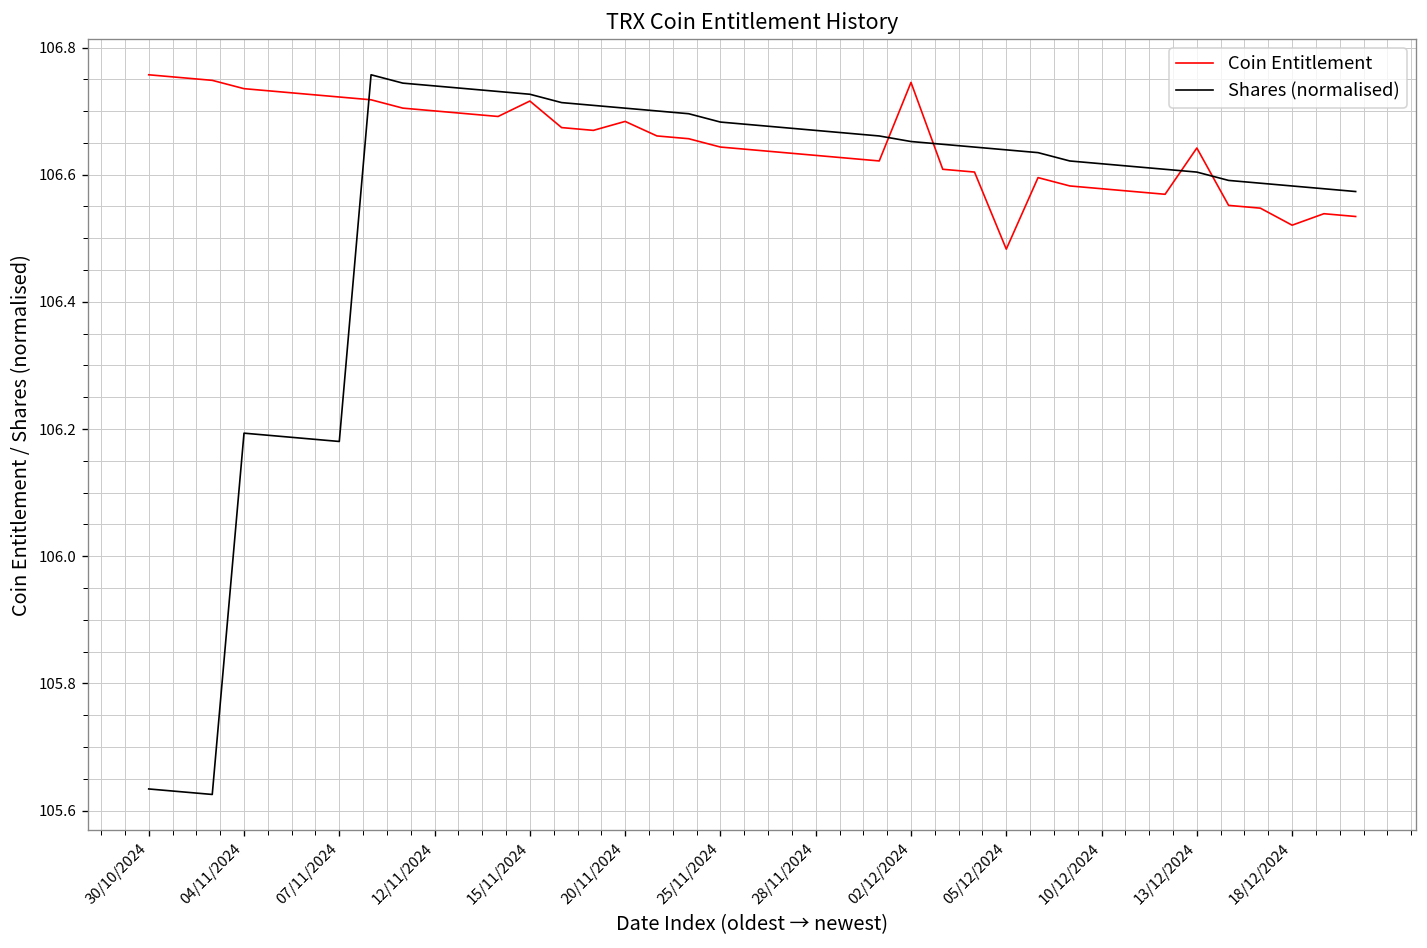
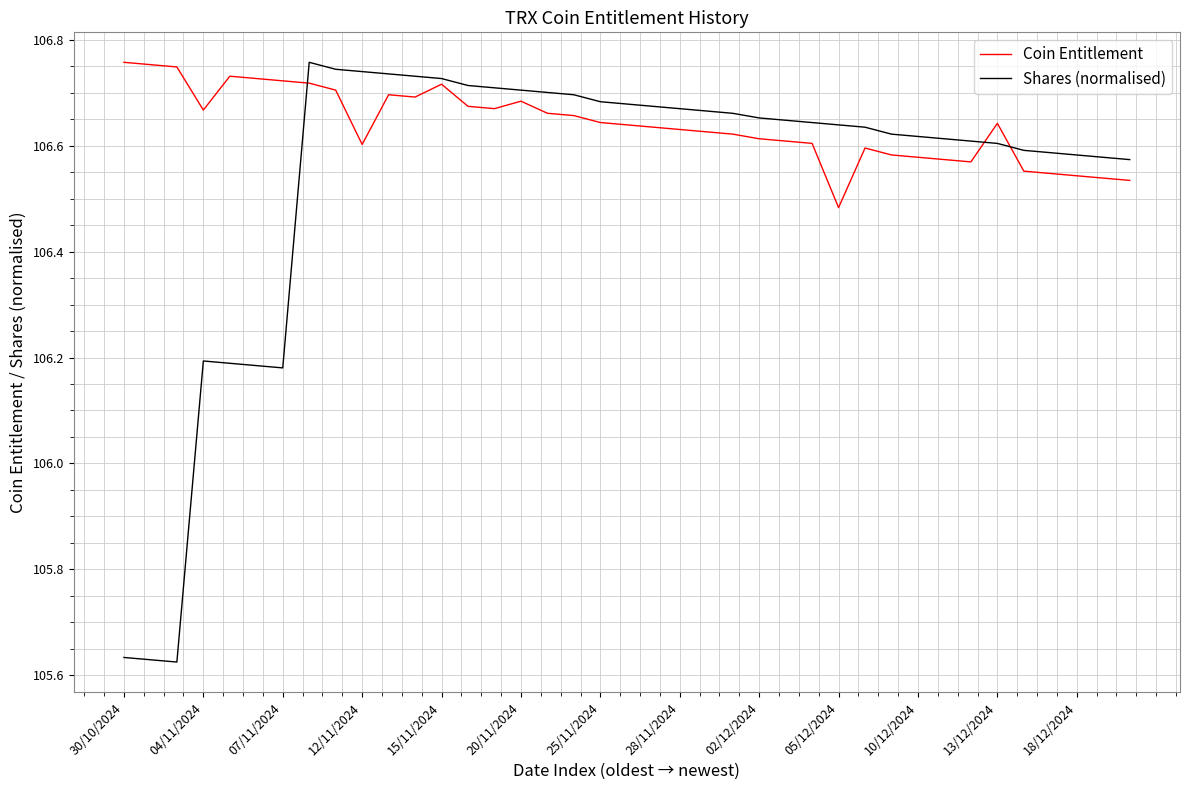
Coin Entitlement, 04/11/2024: 106.74 -> 106.67
Coin Entitlement, 12/11/2024: 106.70 -> 106.60
Coin Entitlement, 02/12/2024: 106.75 -> 106.61
Coin Entitlement, 18/12/2024: 106.52 -> 106.54
